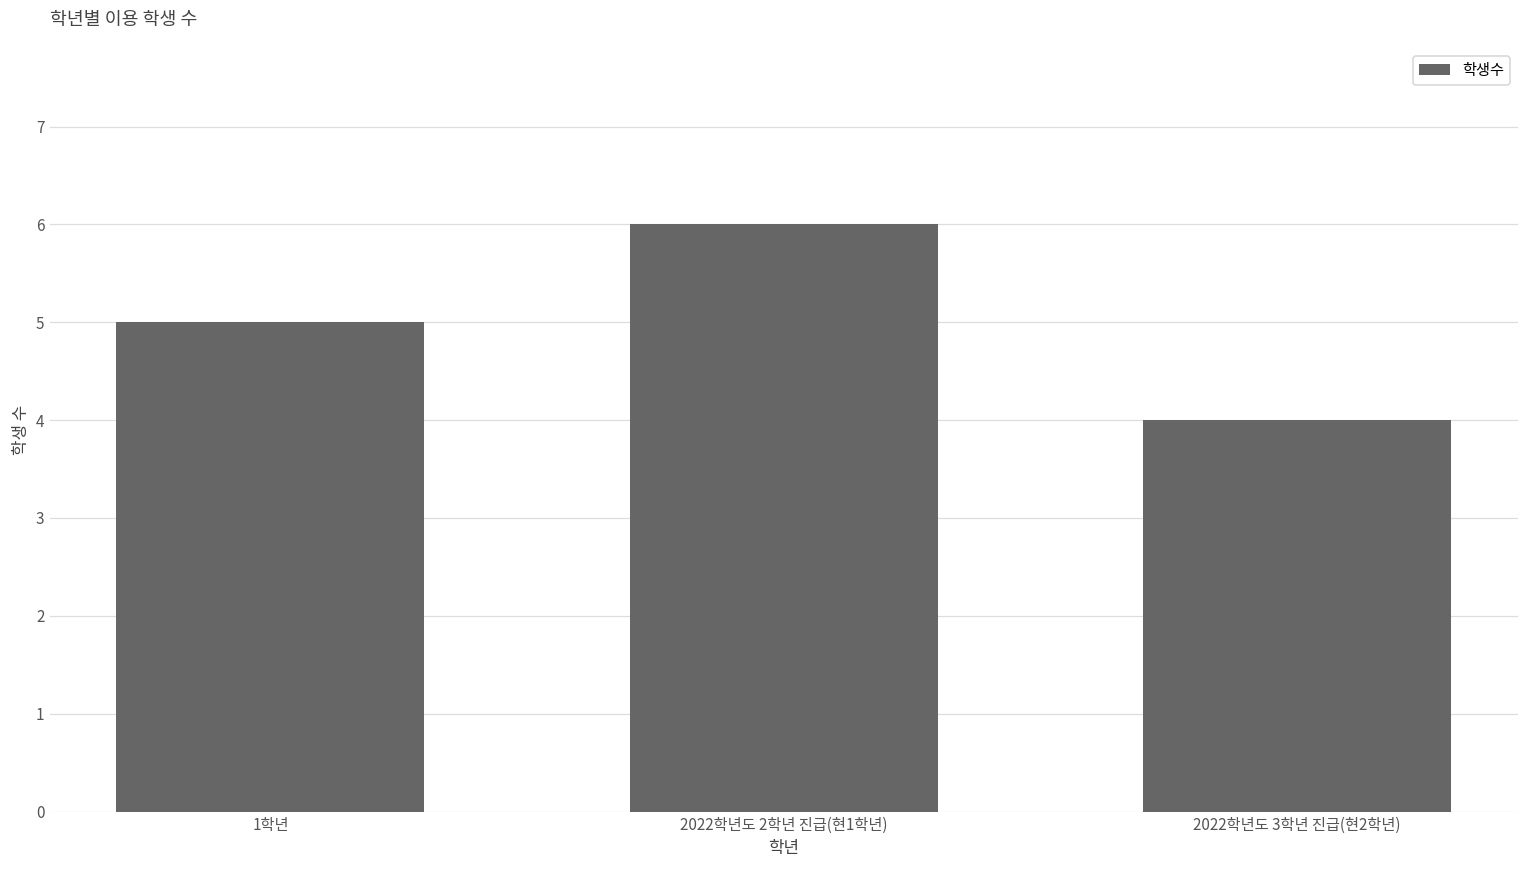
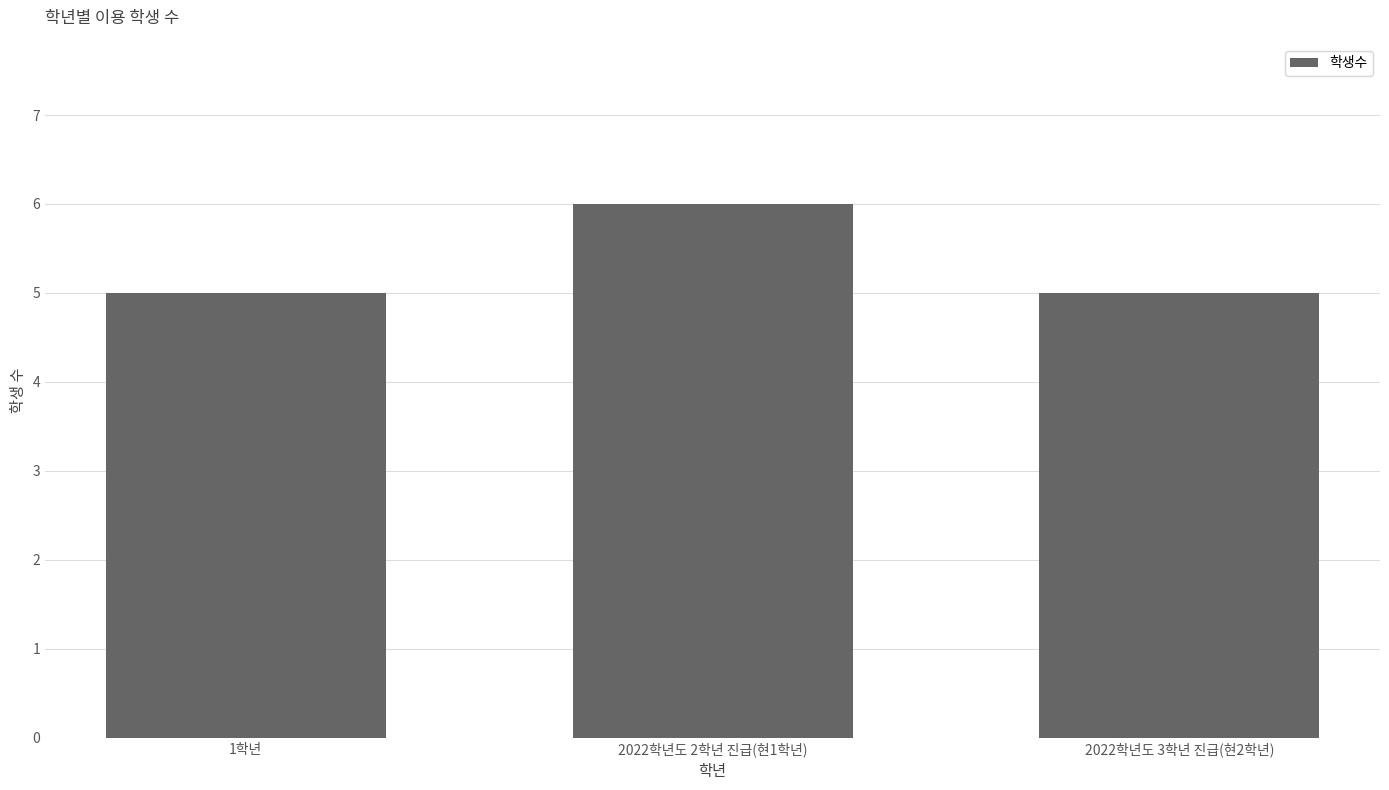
2022학년도 3학년 진급(현2학년): 4 -> 5
